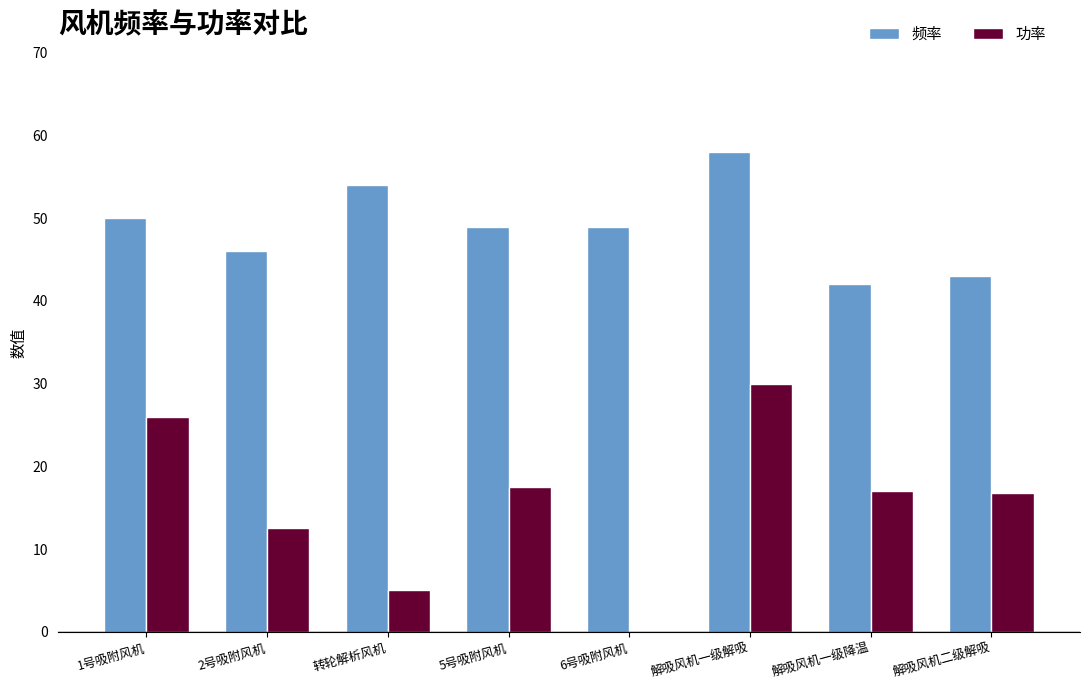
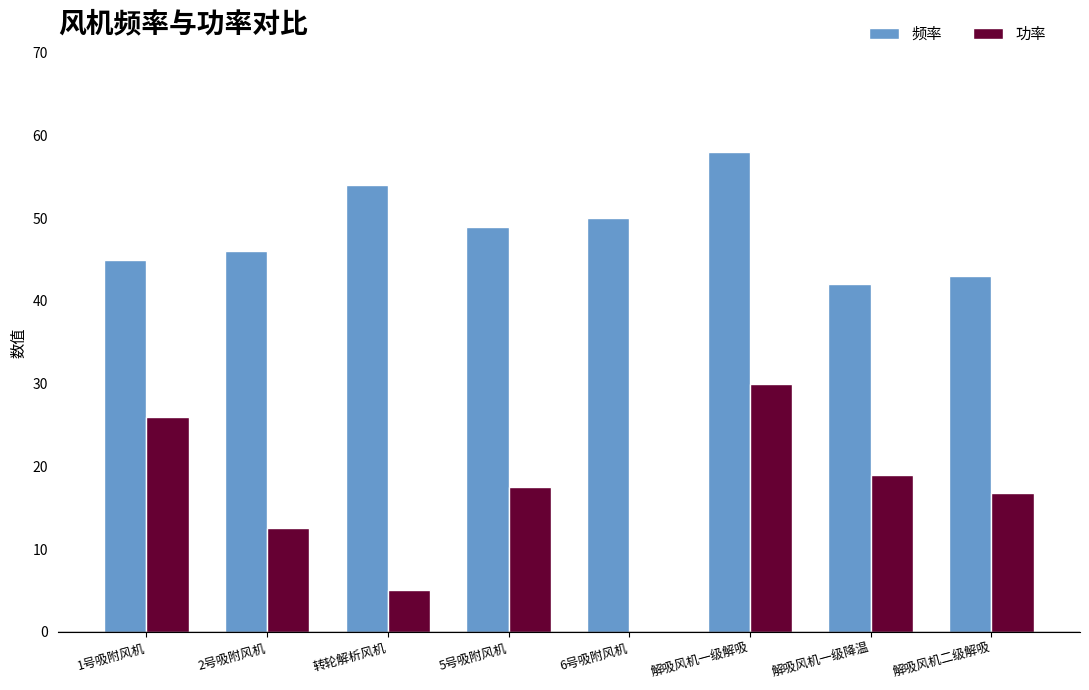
频率, 1号吸附风机: 50 -> 45
频率, 6号吸附风机: 49 -> 50
功率, 解吸风机一级降温: 17 -> 19
